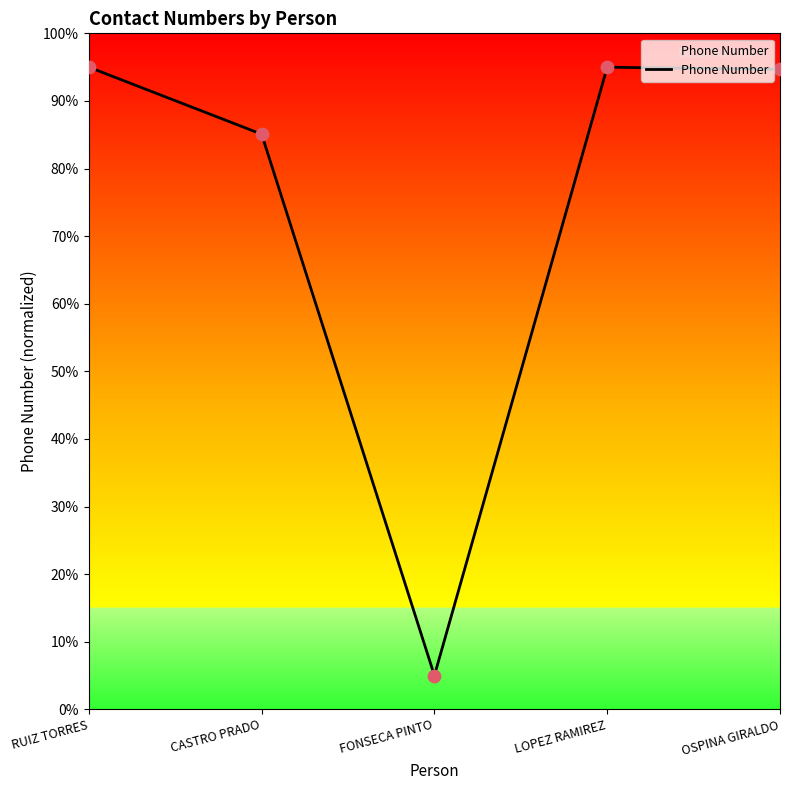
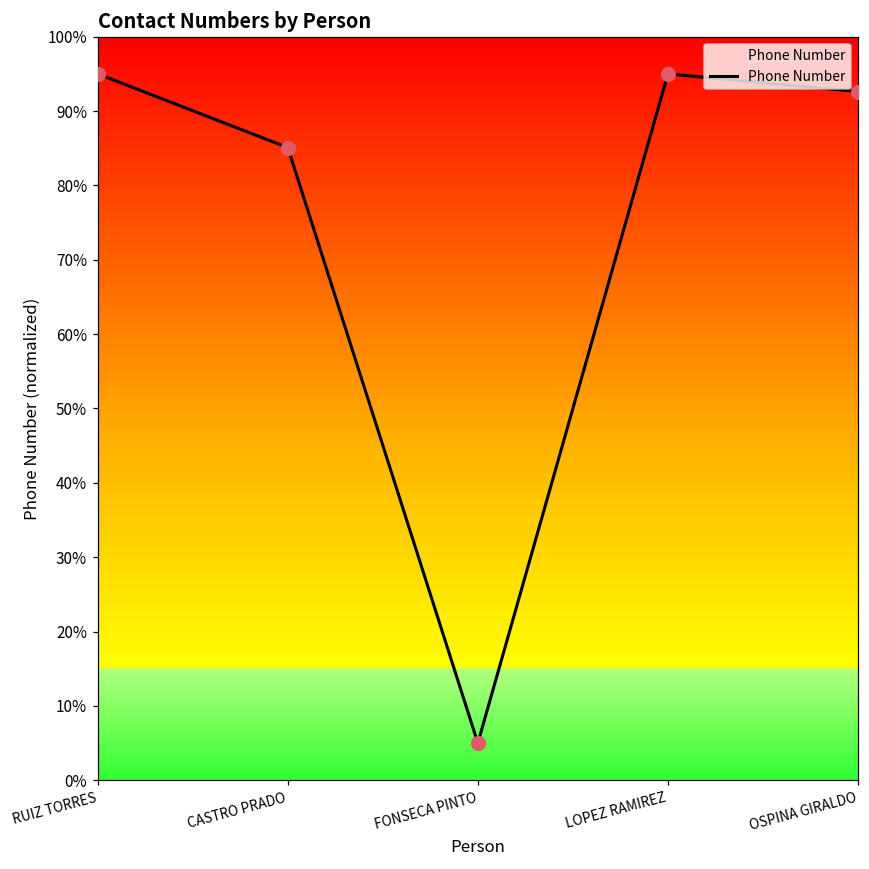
OSPINA GIRALDO: 95% -> 93%
